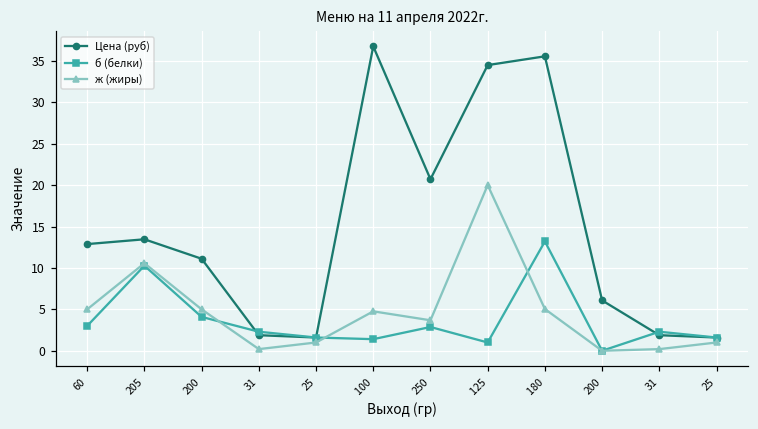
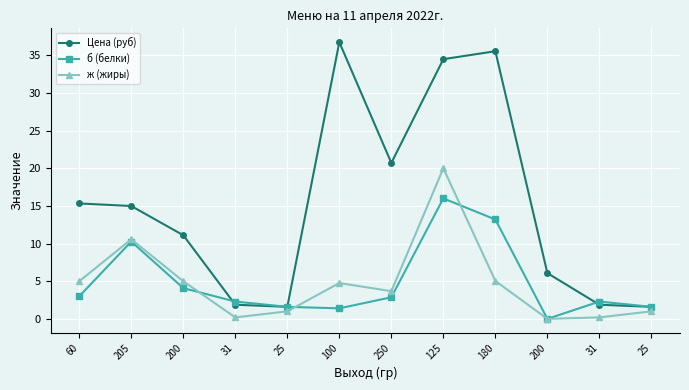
Цена (руб), 60: 13 -> 15
Цена (руб), 205: 13 -> 15
б (белки), 125: 1 -> 16
